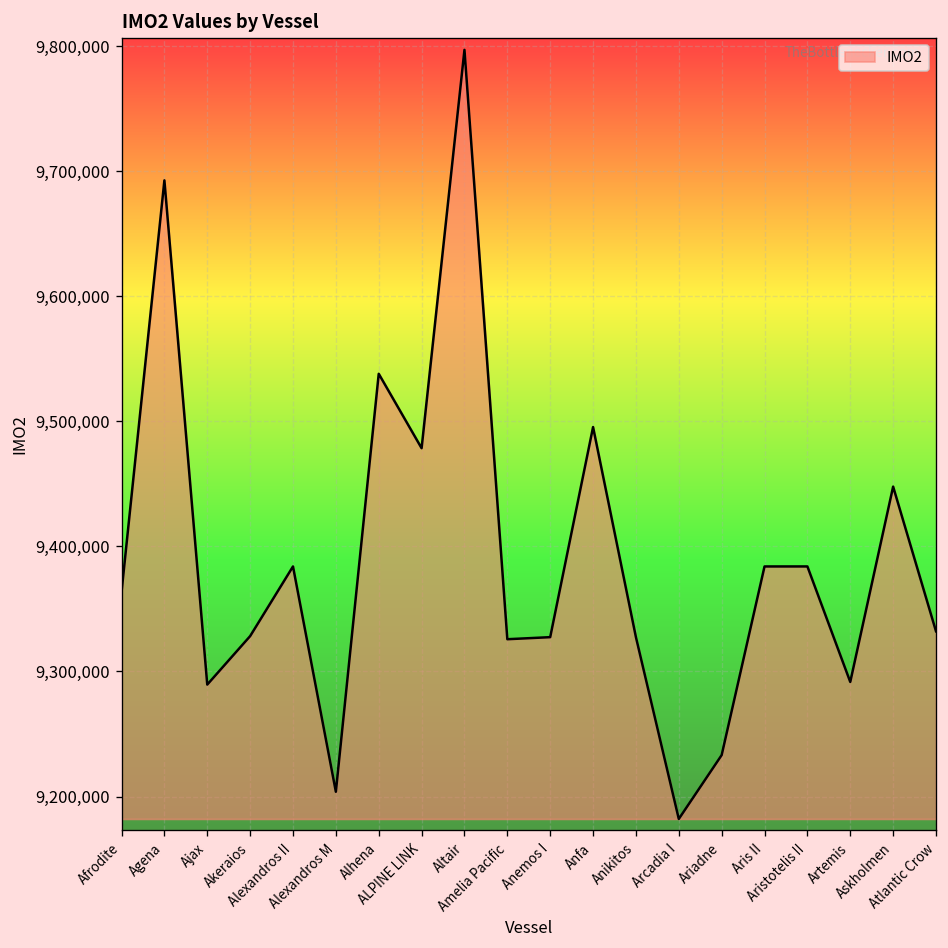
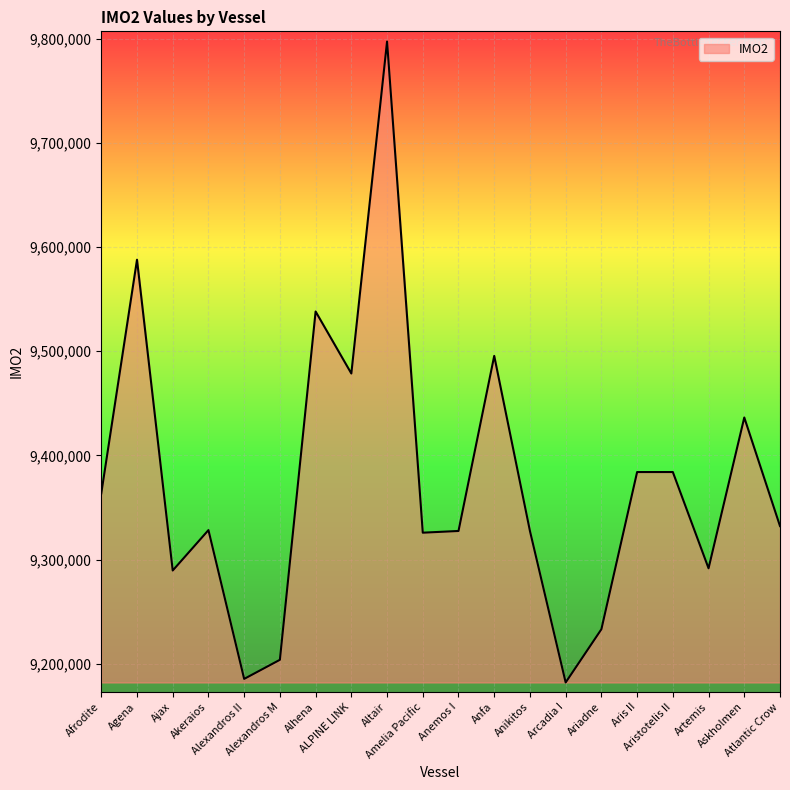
Agena: 9,693,000 -> 9,588,000
Alexandros II: 9,384,000 -> 9,185,000
Askholmen: 9,448,000 -> 9,436,000
